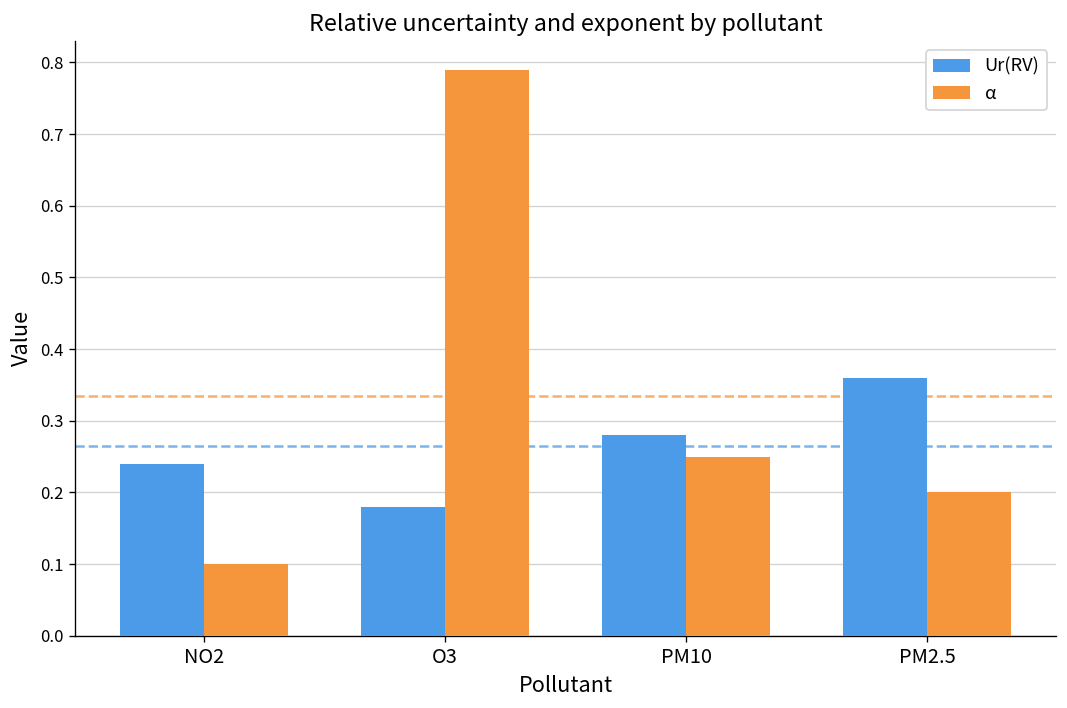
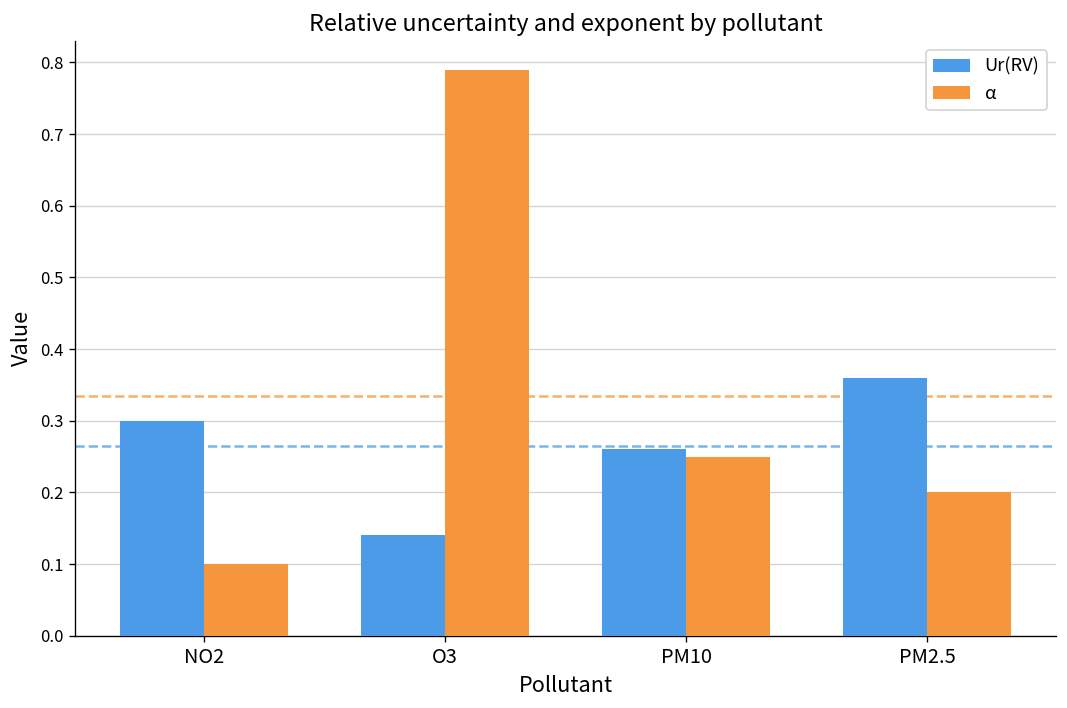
Ur(RV), NO2: 0.24 -> 0.30
Ur(RV), O3: 0.18 -> 0.14
Ur(RV), PM10: 0.28 -> 0.26
